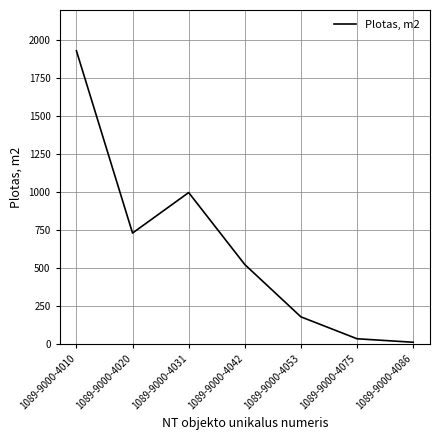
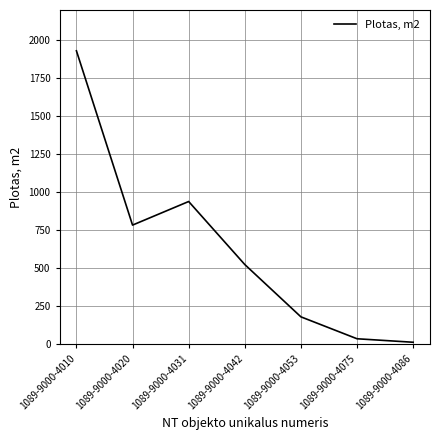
1089-9000-4020: 730 -> 780
1089-9000-4031: 1000 -> 940
